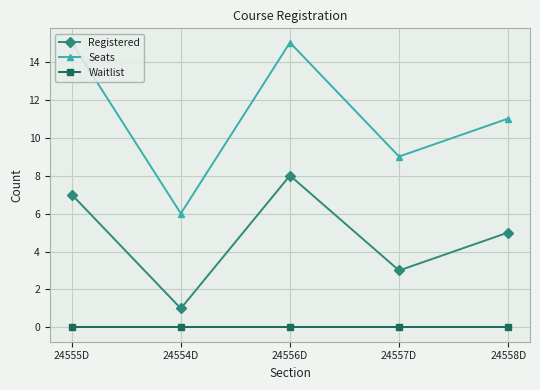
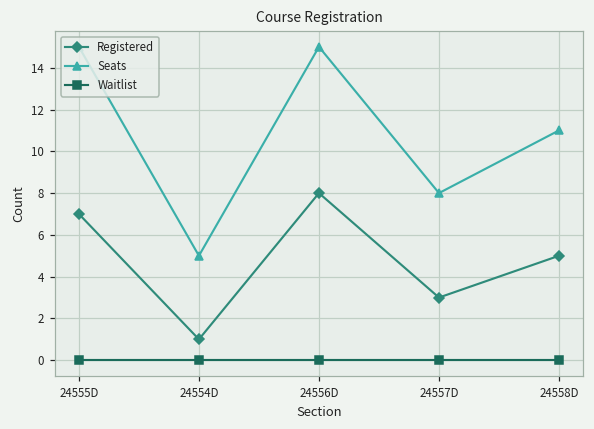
Seats, 24554D: 6 -> 5
Seats, 24557D: 9 -> 8
